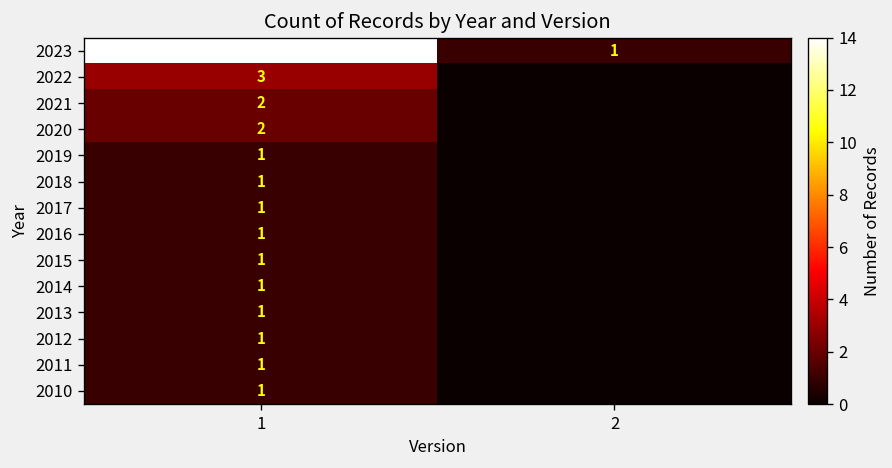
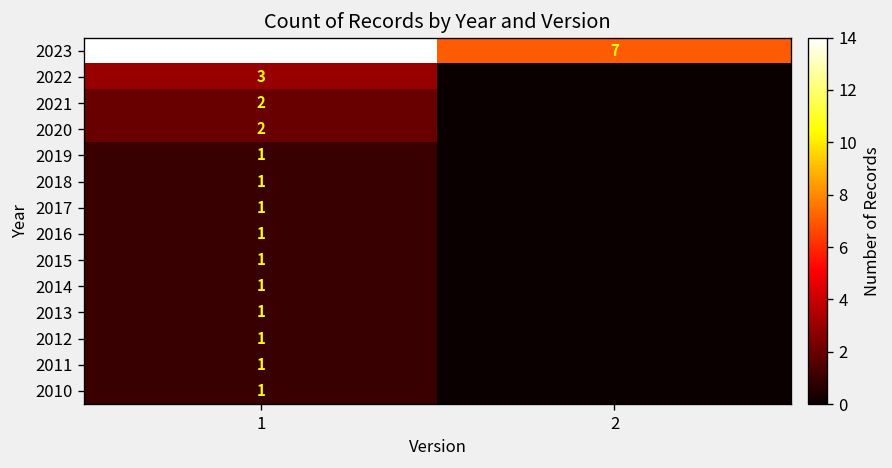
2023, 2: 1 -> 7
